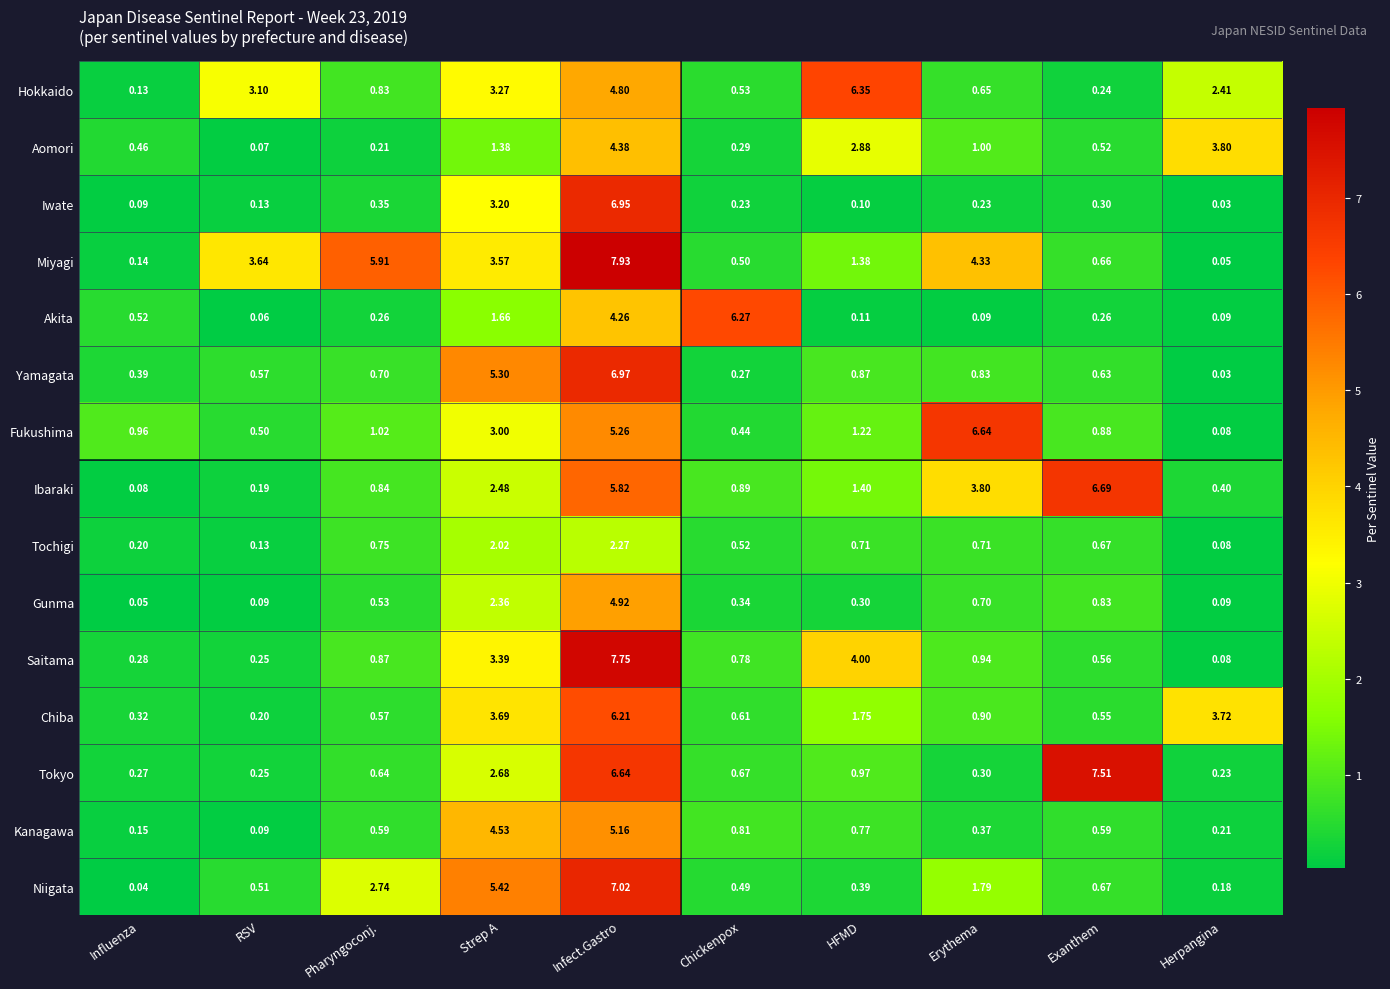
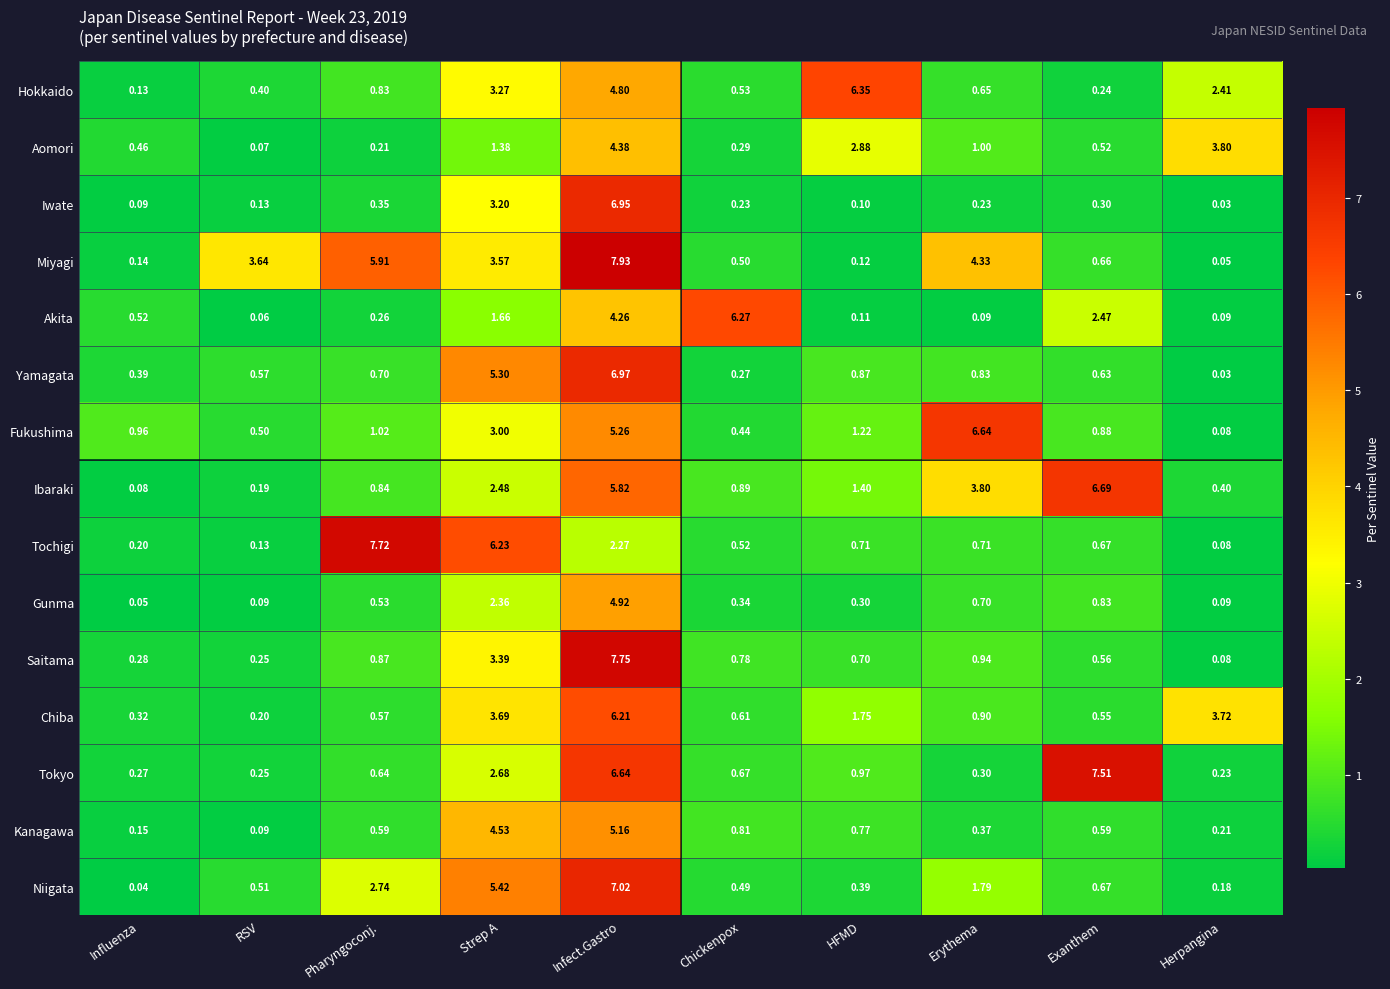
Hokkaido, RSV: 3.10 -> 0.40
Miyagi, HFMD: 1.38 -> 0.12
Akita, Exanthem: 0.26 -> 2.47
Tochigi, Pharyngoconj.: 0.75 -> 7.72
Tochigi, Strep A: 2.02 -> 6.23
Saitama, HFMD: 4.00 -> 0.70
